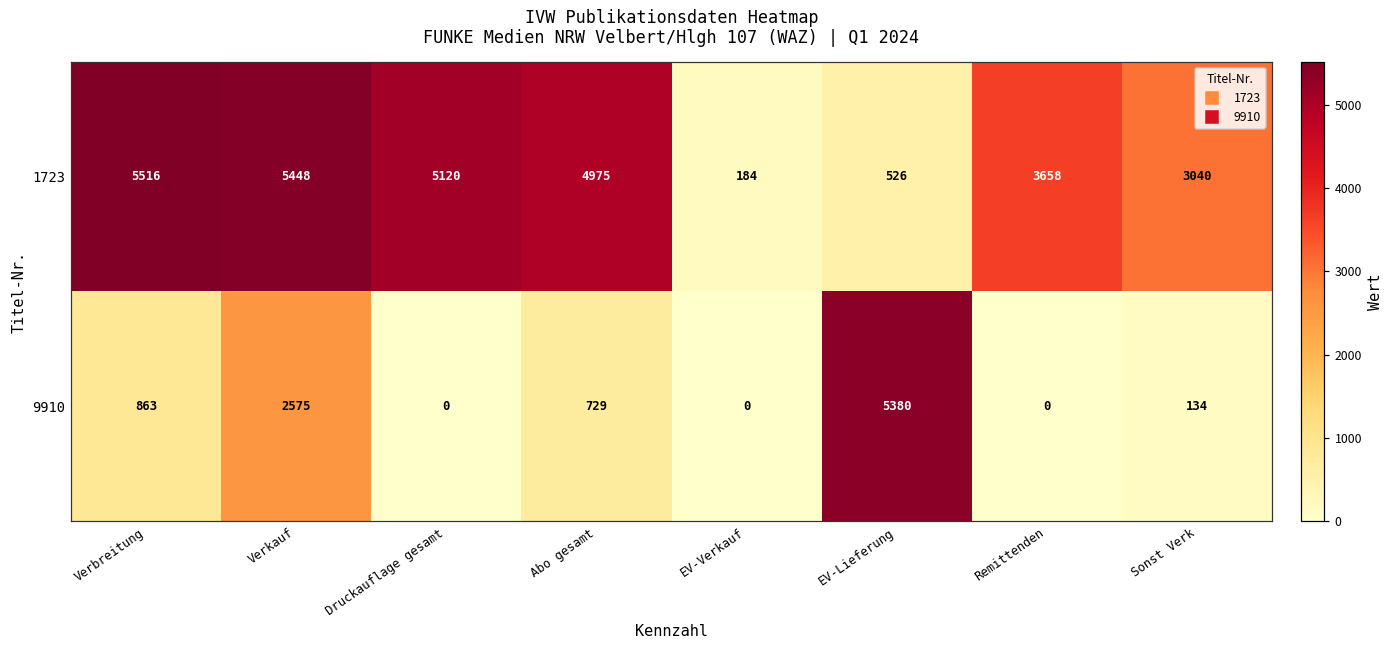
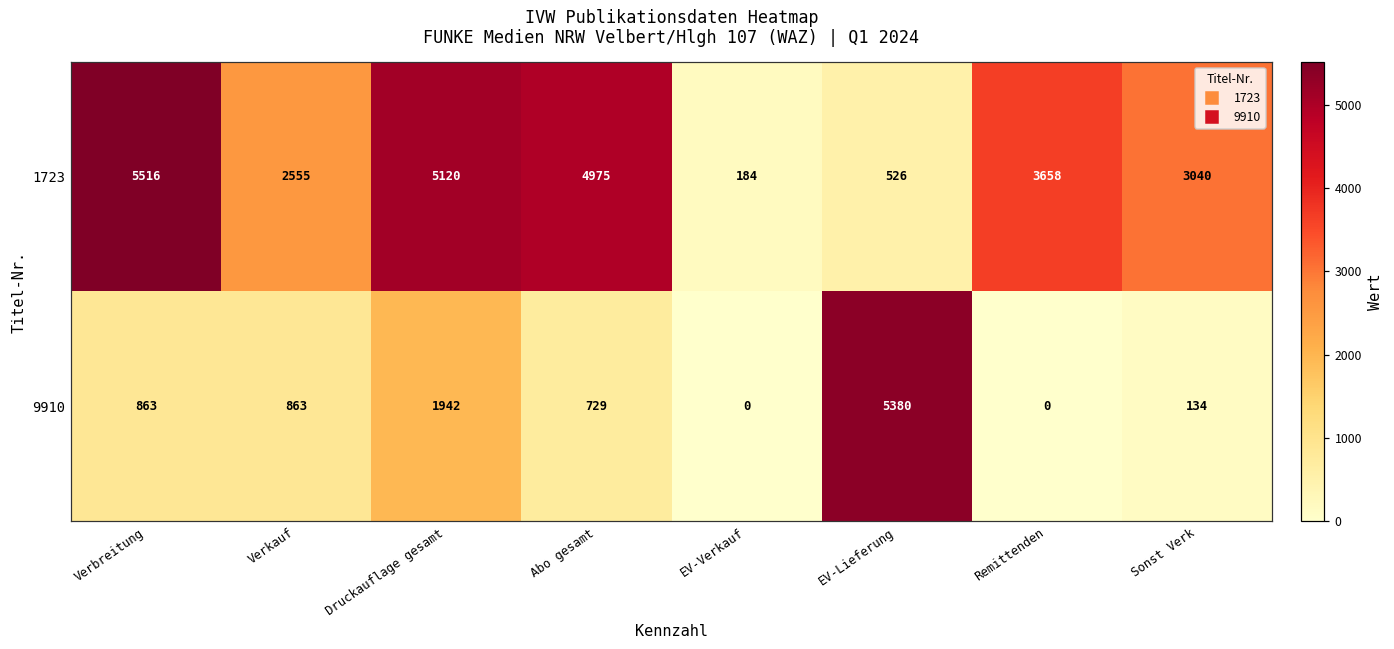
1723, Verkauf: 5448 -> 2555
9910, Verkauf: 2575 -> 863
9910, Druckauflage gesamt: 0 -> 1942
